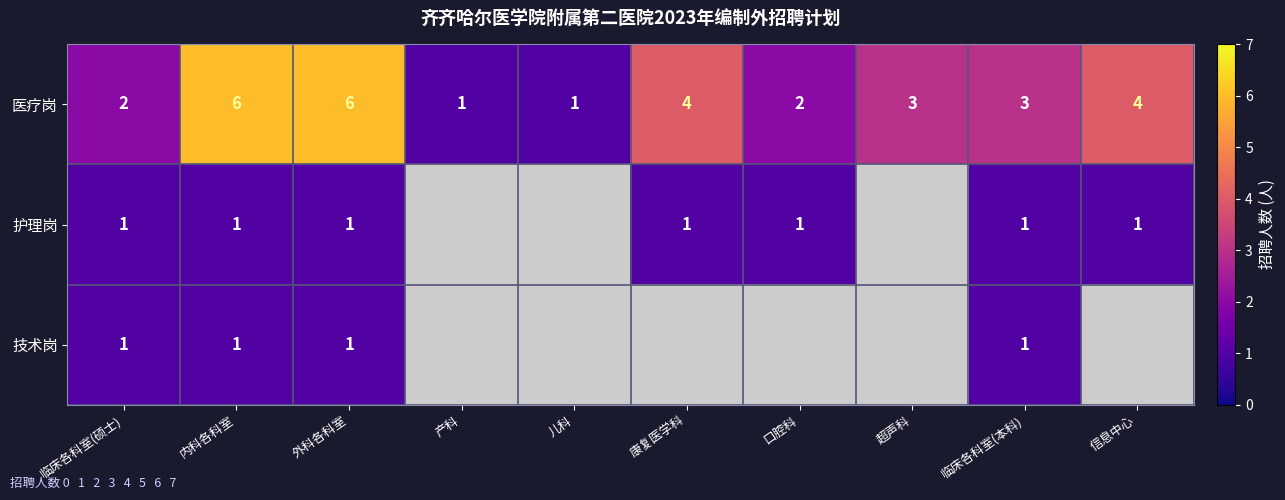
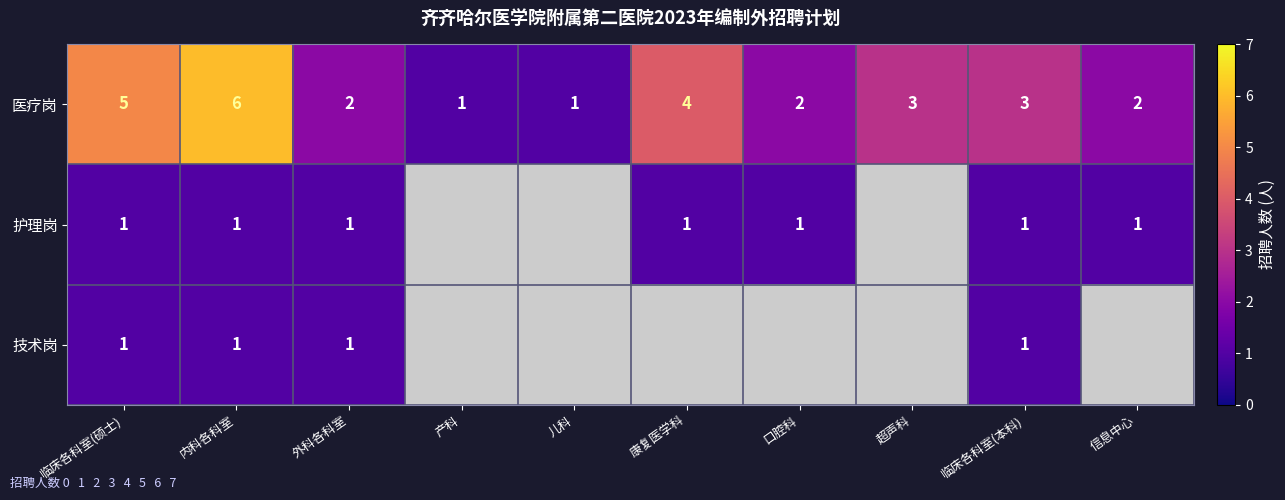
医疗岗, 临床各科室(硕士): 2 -> 5
医疗岗, 外科各科室: 6 -> 2
医疗岗, 信息中心: 4 -> 2
